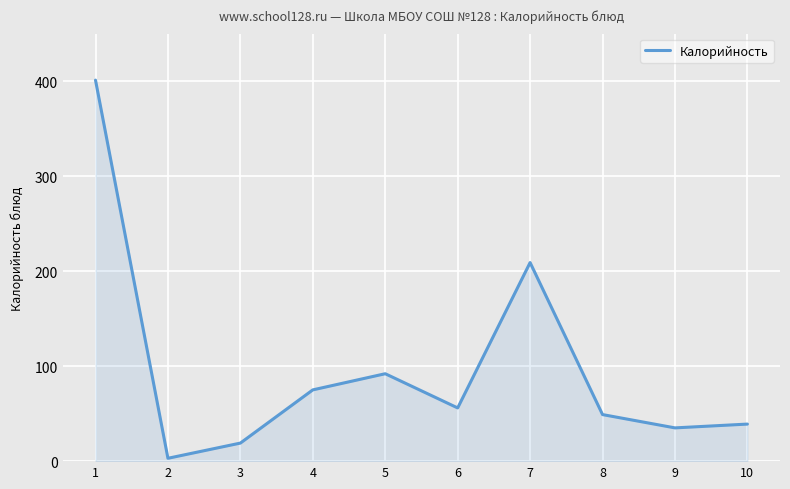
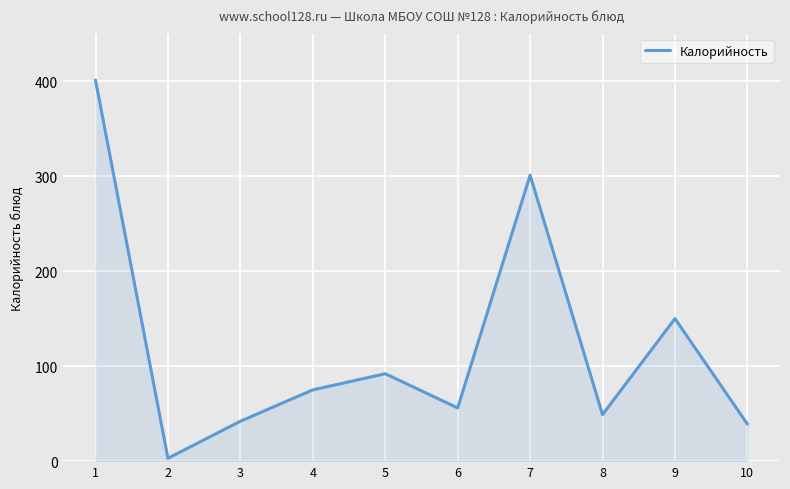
3: 20 -> 40
7: 210 -> 300
9: 40 -> 150
